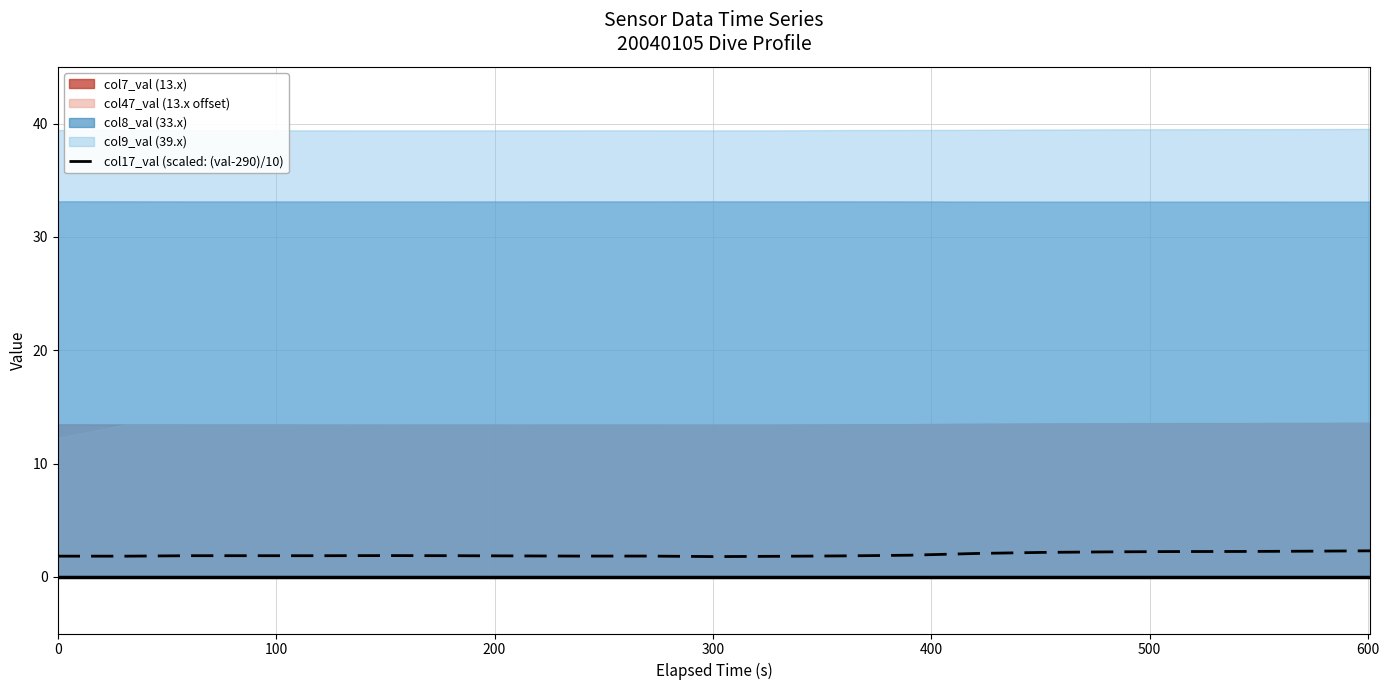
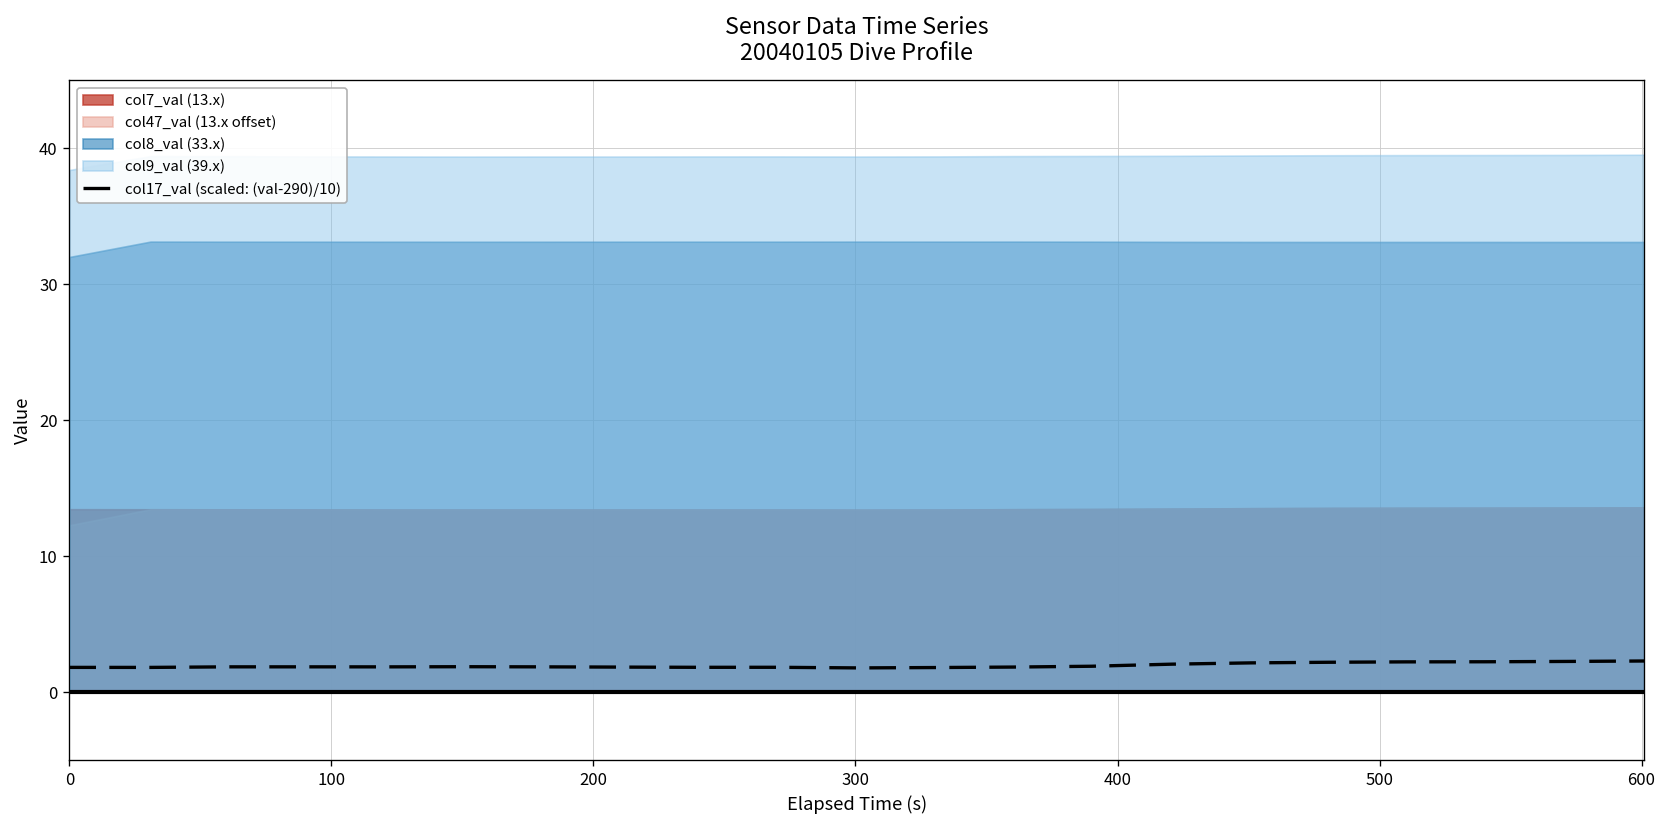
col8_val (33.x), 0: 33.1 -> 32.0
col9_val (39.x), 0: 39.4 -> 38.4
